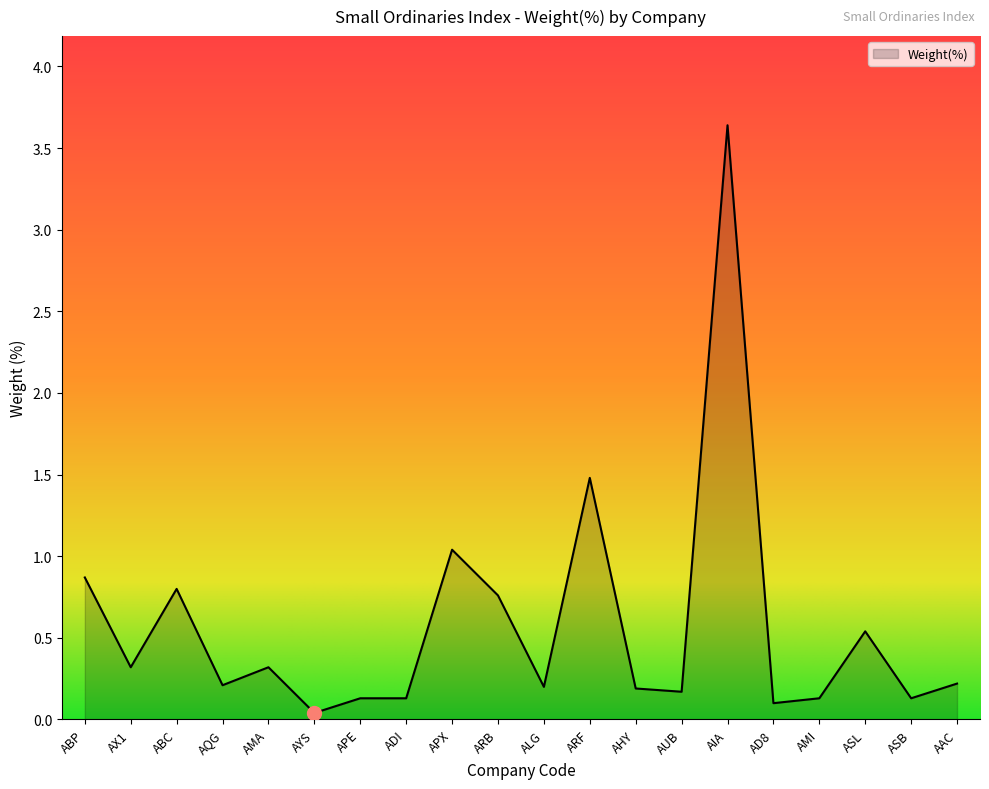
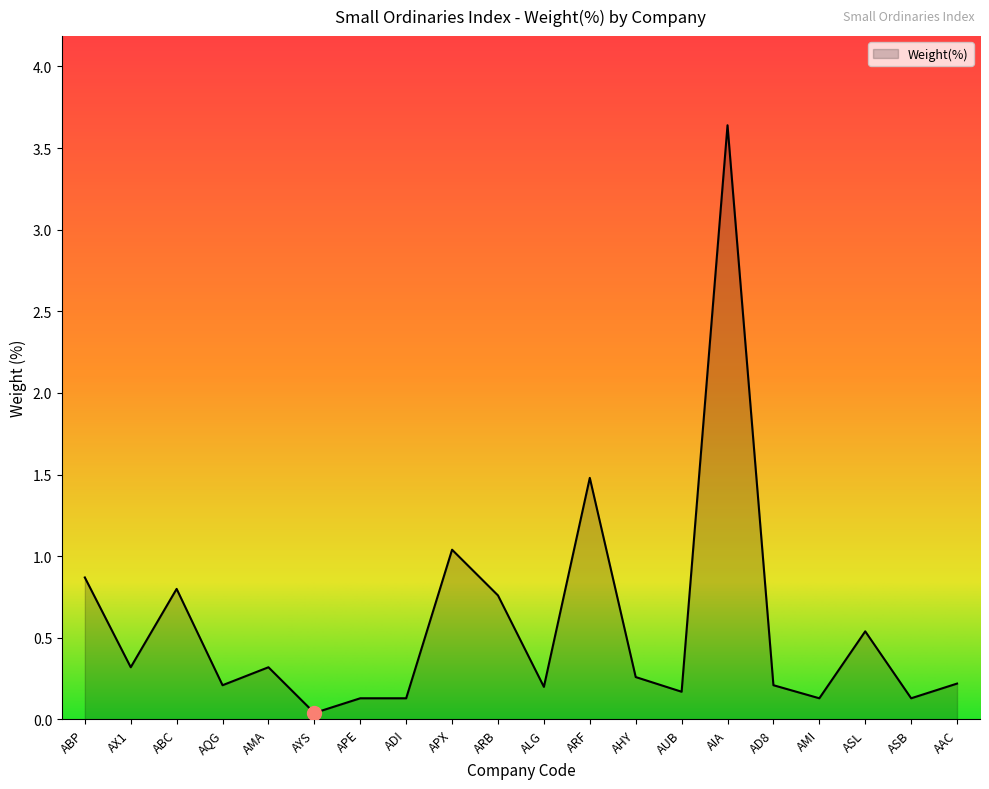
Weight(%), AHY: 0.19 -> 0.26
Weight(%), AD8: 0.10 -> 0.21
